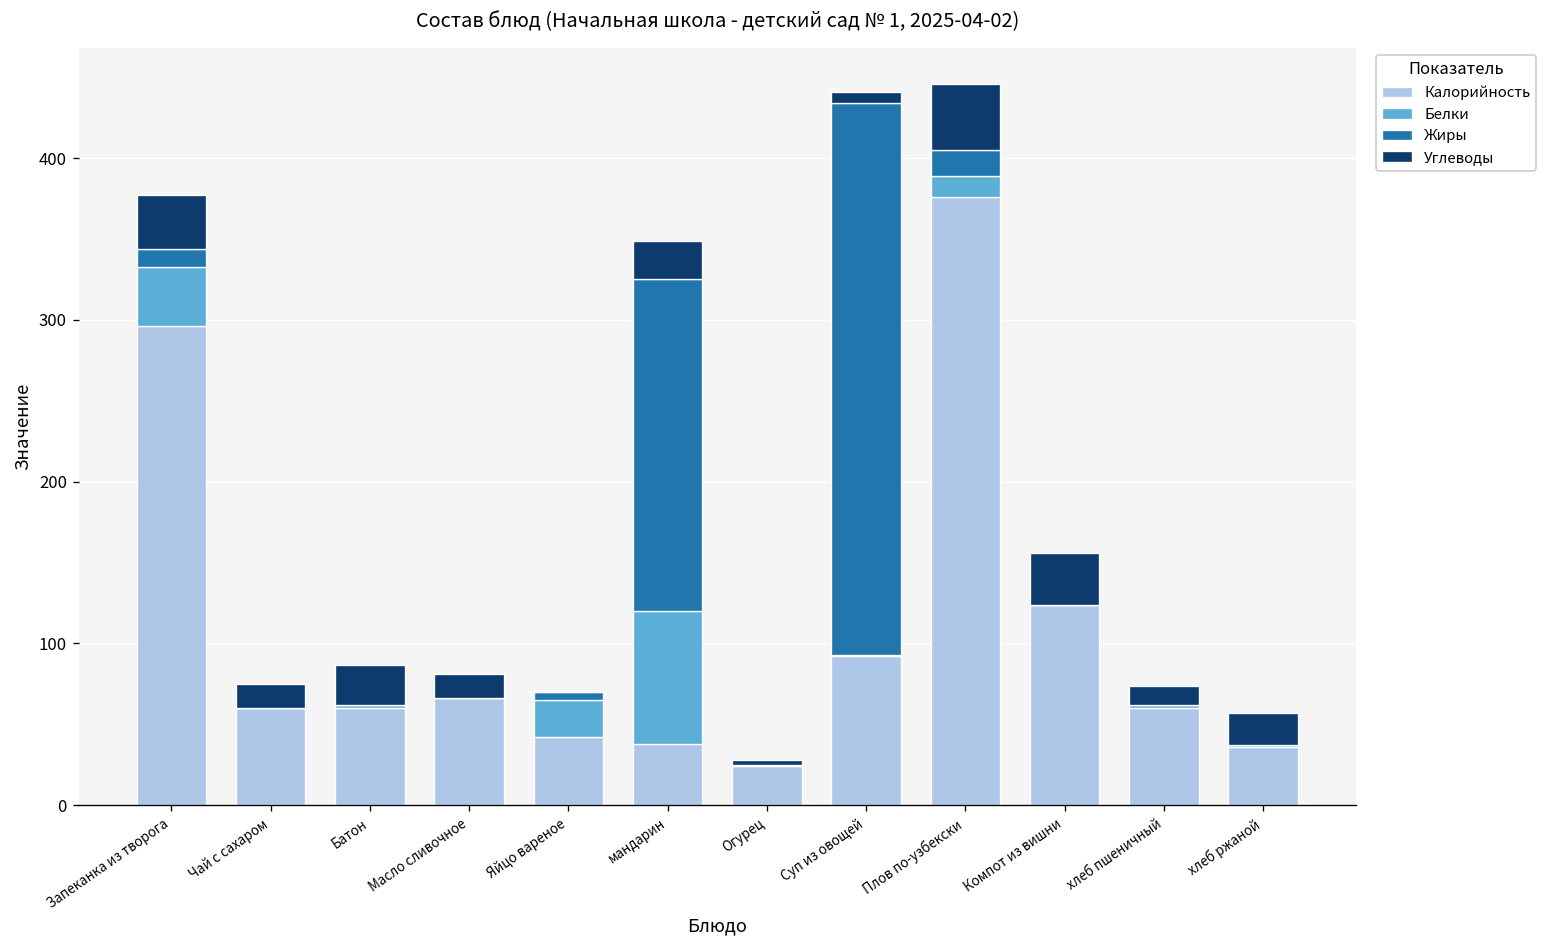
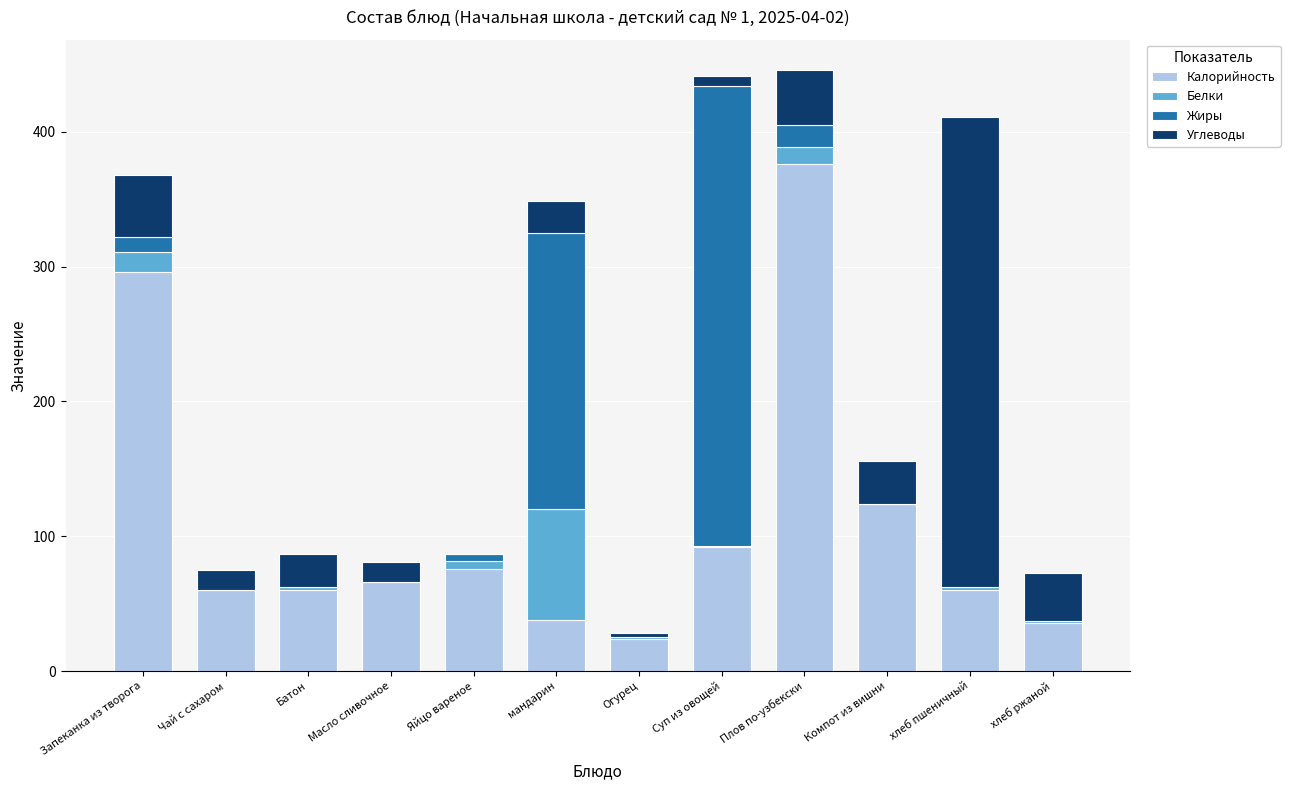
Белки, Запеканка из творога: 37 -> 15
Углеводы, Запеканка из творога: 33 -> 46
Калорийность, Яйцо вареное: 42 -> 76
Белки, Яйцо вареное: 23 -> 6
Углеводы, хлеб пшеничный: 12 -> 349
Углеводы, хлеб ржаной: 20 -> 36
